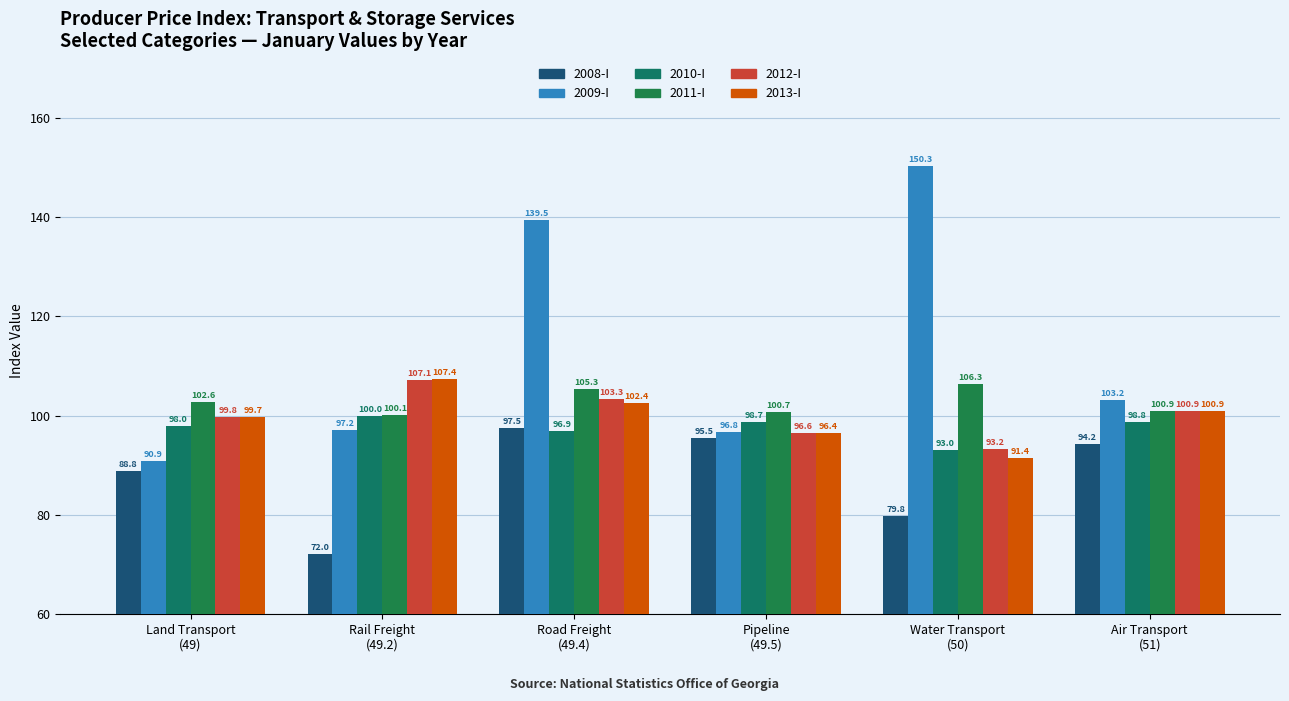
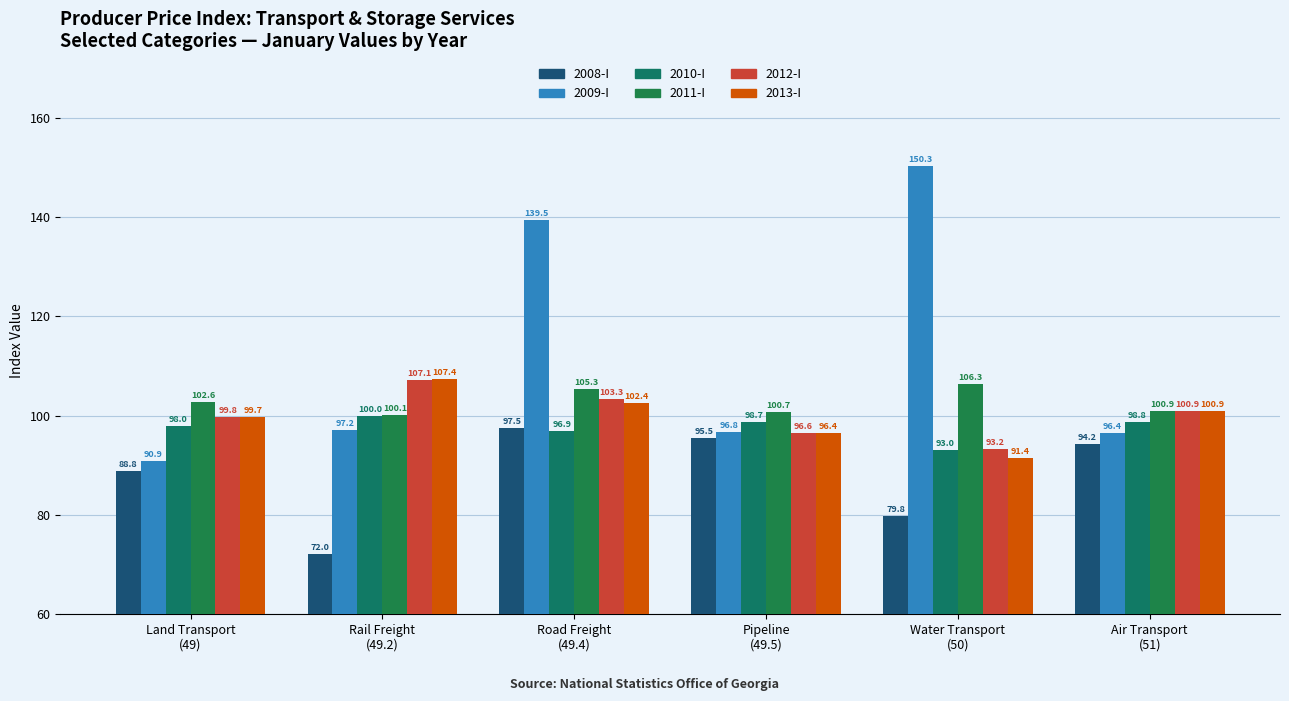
2009-I, Air Transport (51): 103.2 -> 96.4
